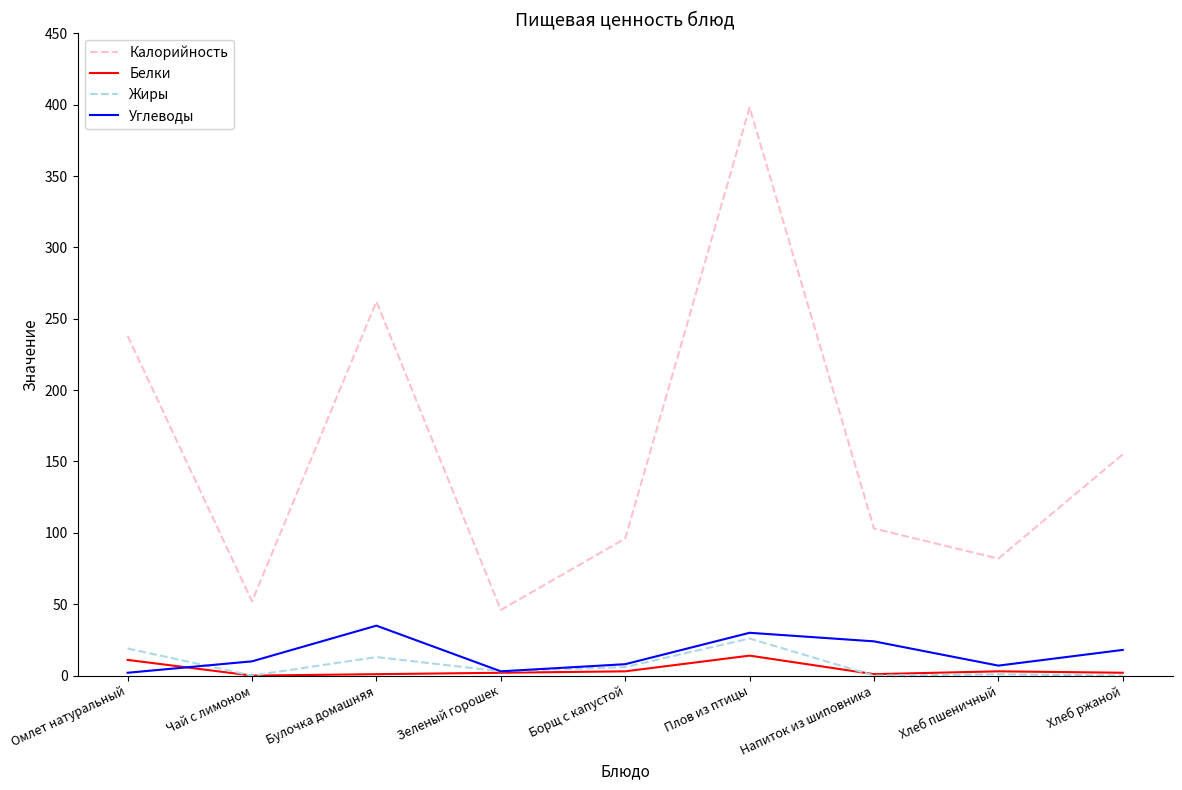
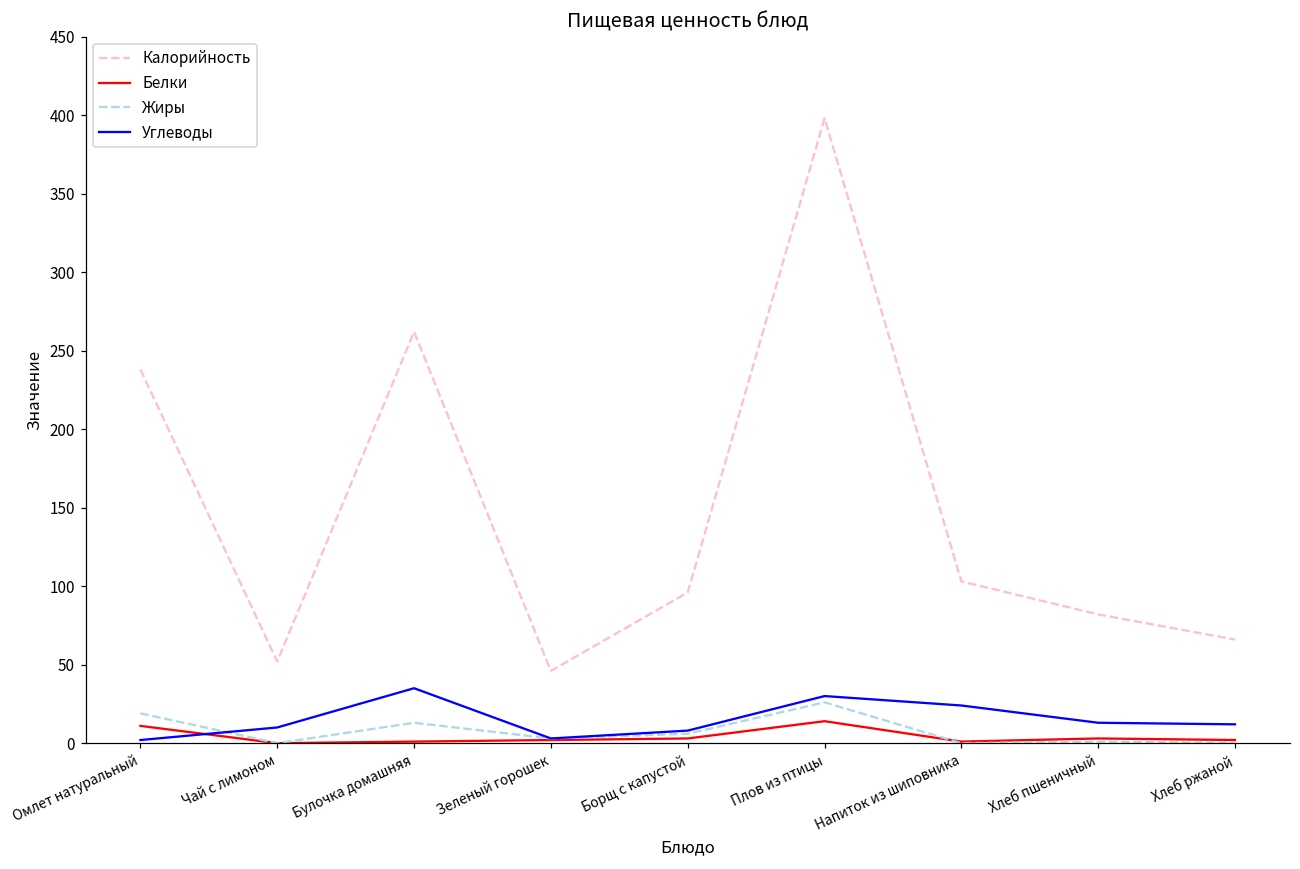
Углеводы, Хлеб пшеничный: 7 -> 13
Калорийность, Хлеб ржаной: 155 -> 66
Углеводы, Хлеб ржаной: 18 -> 12
